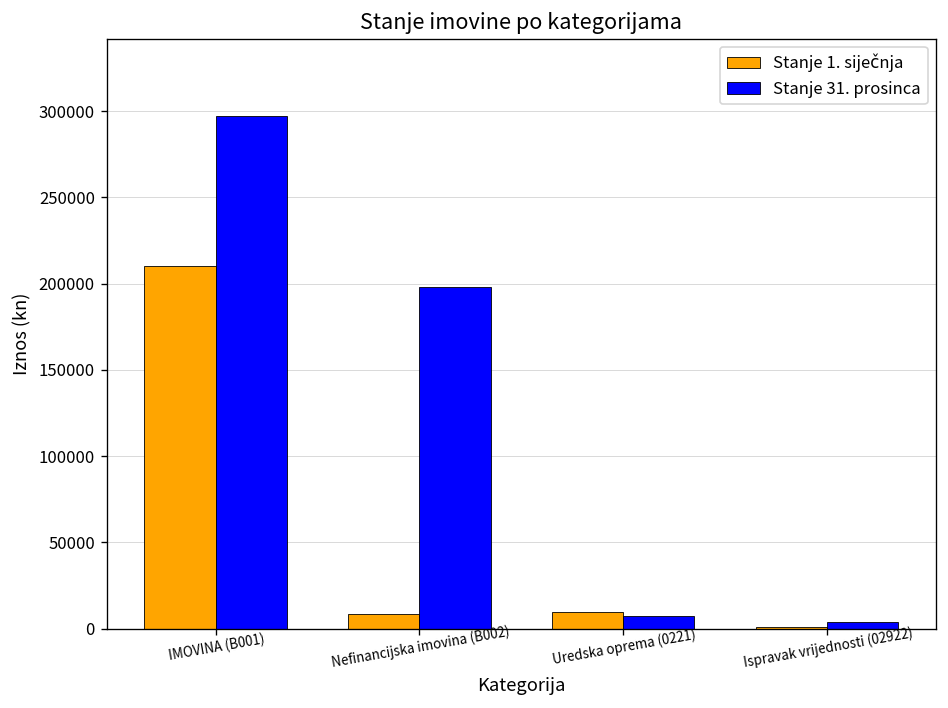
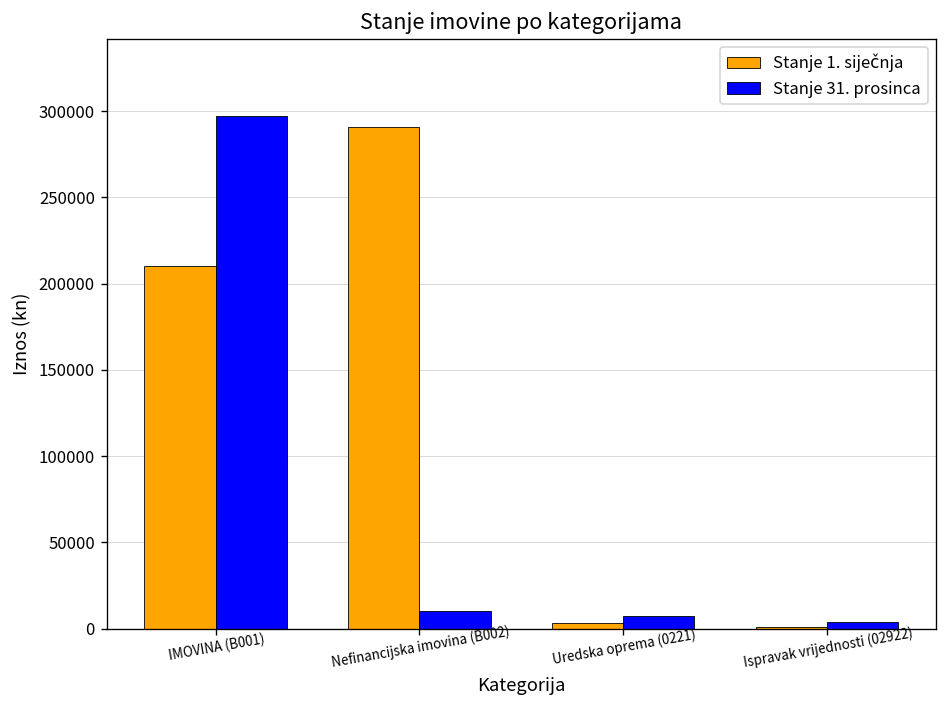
Stanje 1. siječnja, Nefinancijska imovina (B002): 8000 -> 291000
Stanje 31. prosinca, Nefinancijska imovina (B002): 198000 -> 10000
Stanje 1. siječnja, Uredska oprema (0221): 10000 -> 3000
